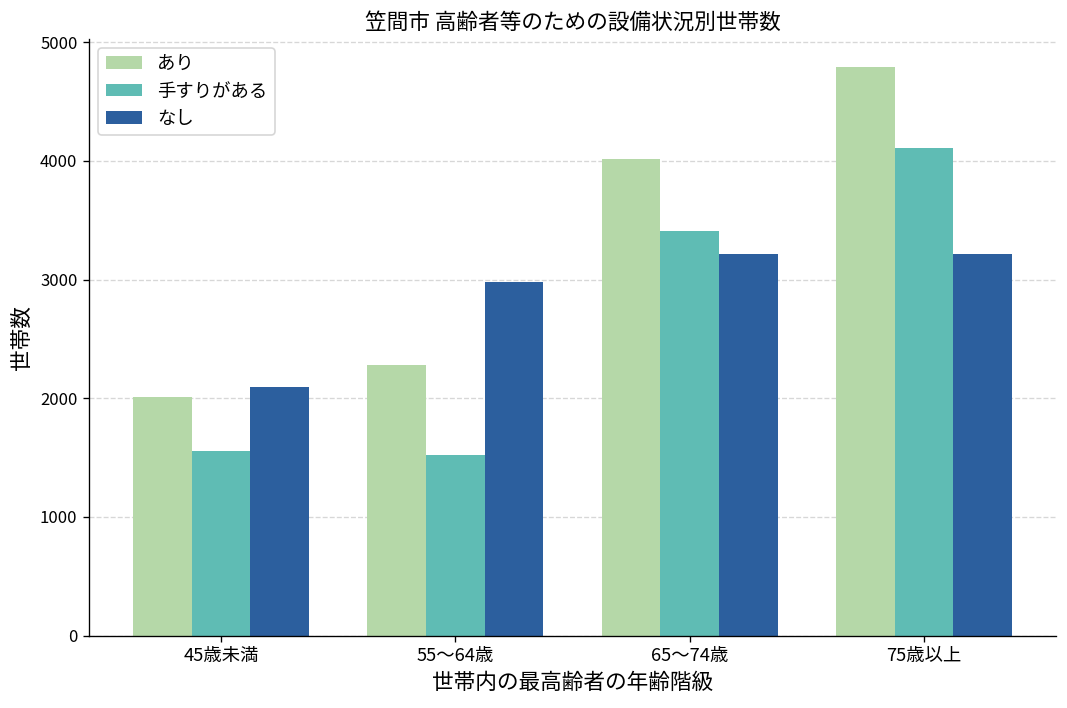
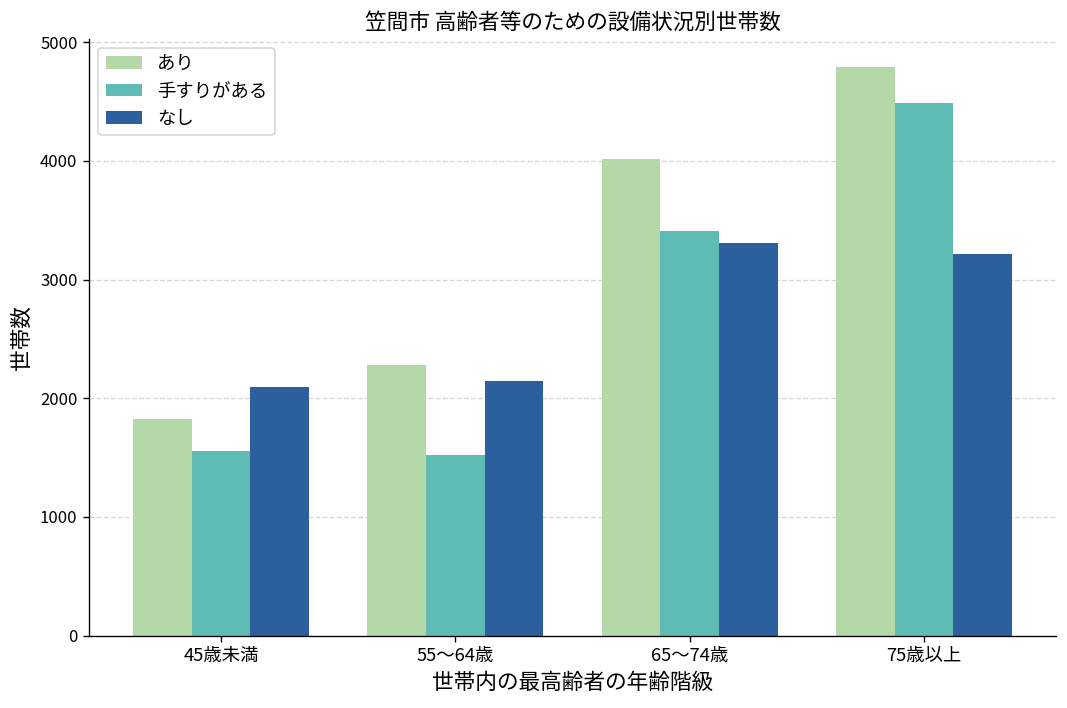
あり, 45歳未満: 2000 -> 1800
なし, 55～64歳: 3000 -> 2200
なし, 65～74歳: 3200 -> 3300
手すりがある, 75歳以上: 4100 -> 4500
